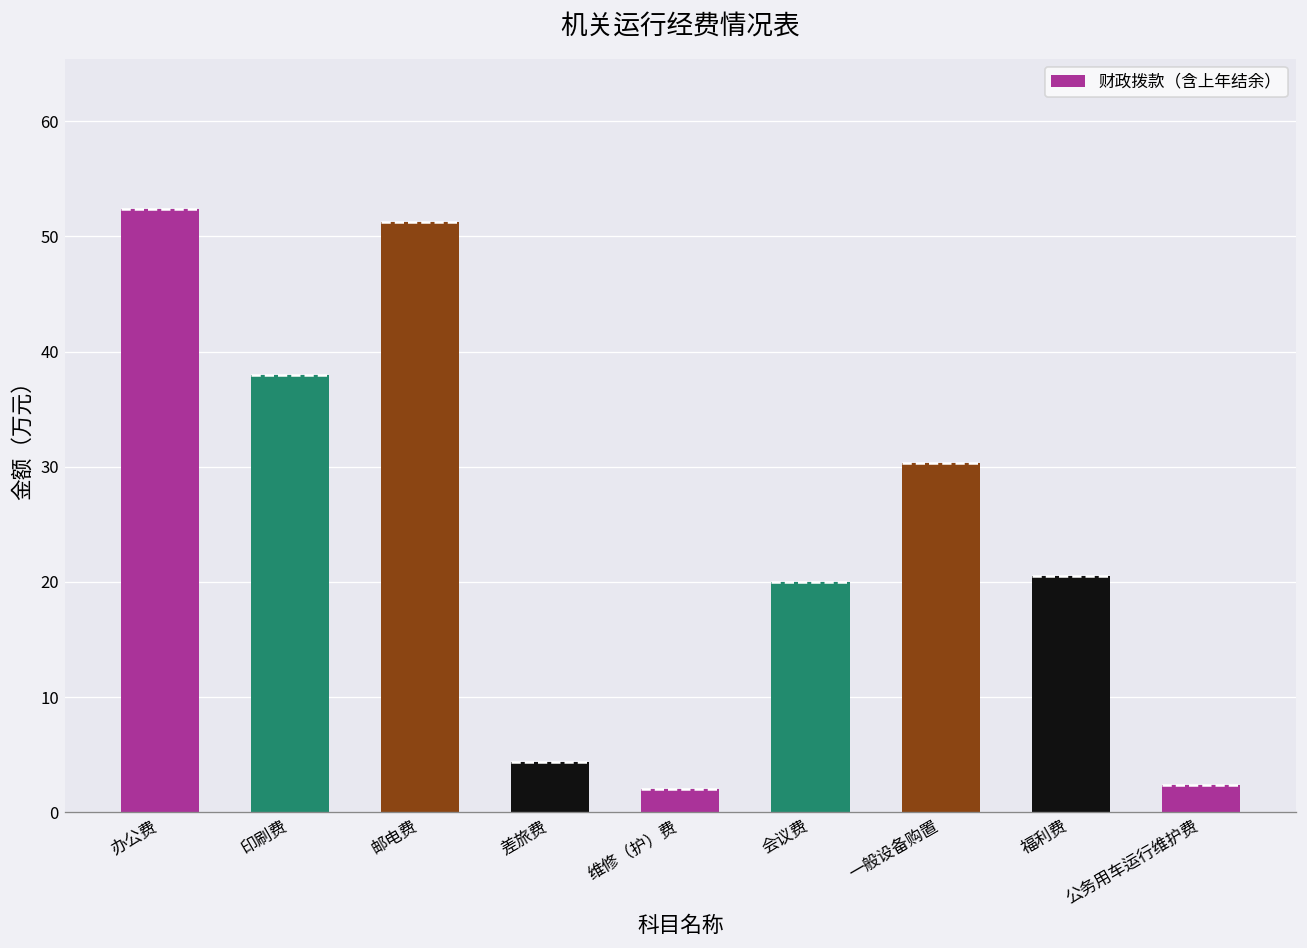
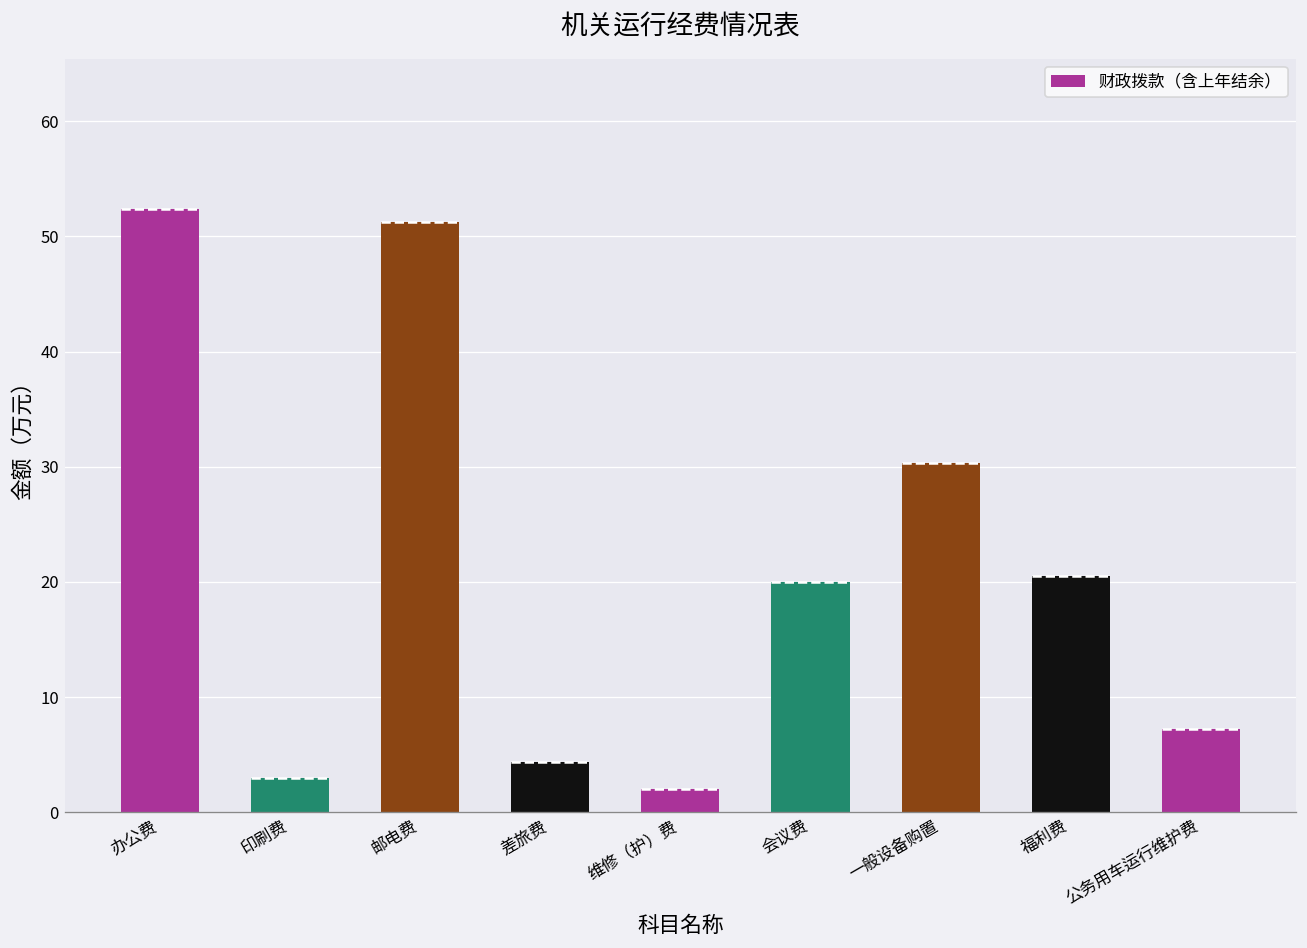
印刷费: 38 -> 3
公务用车运行维护费: 2 -> 7
